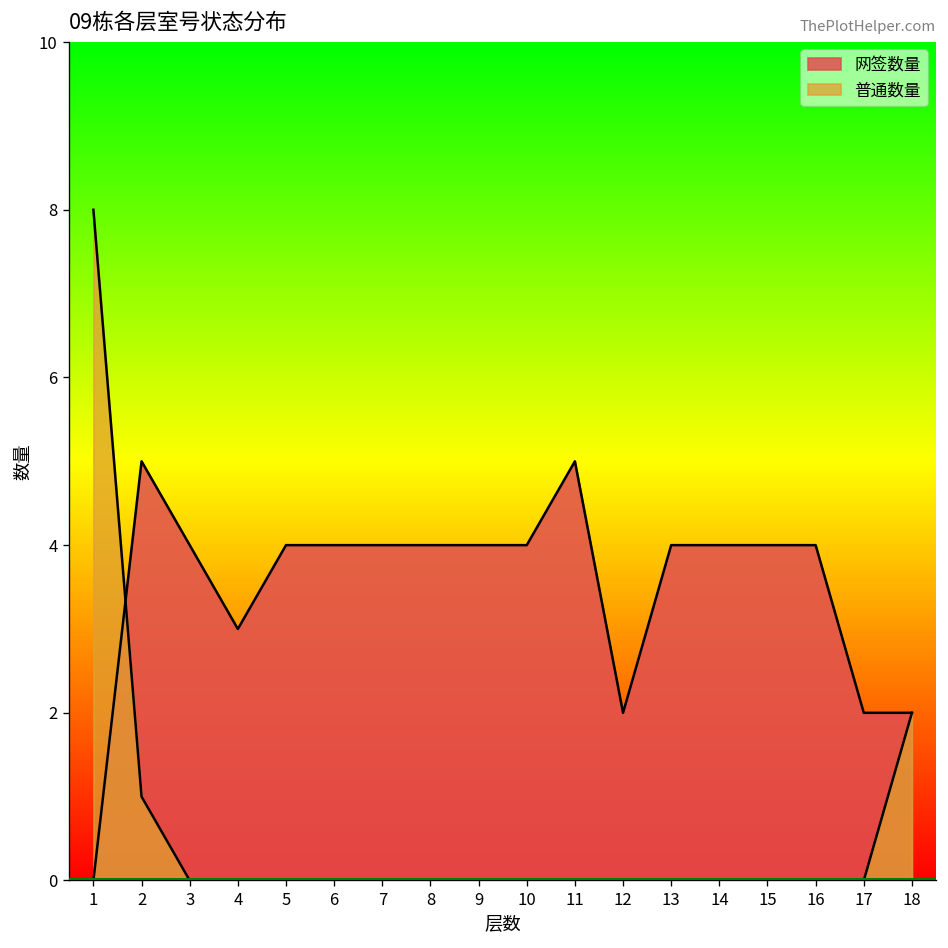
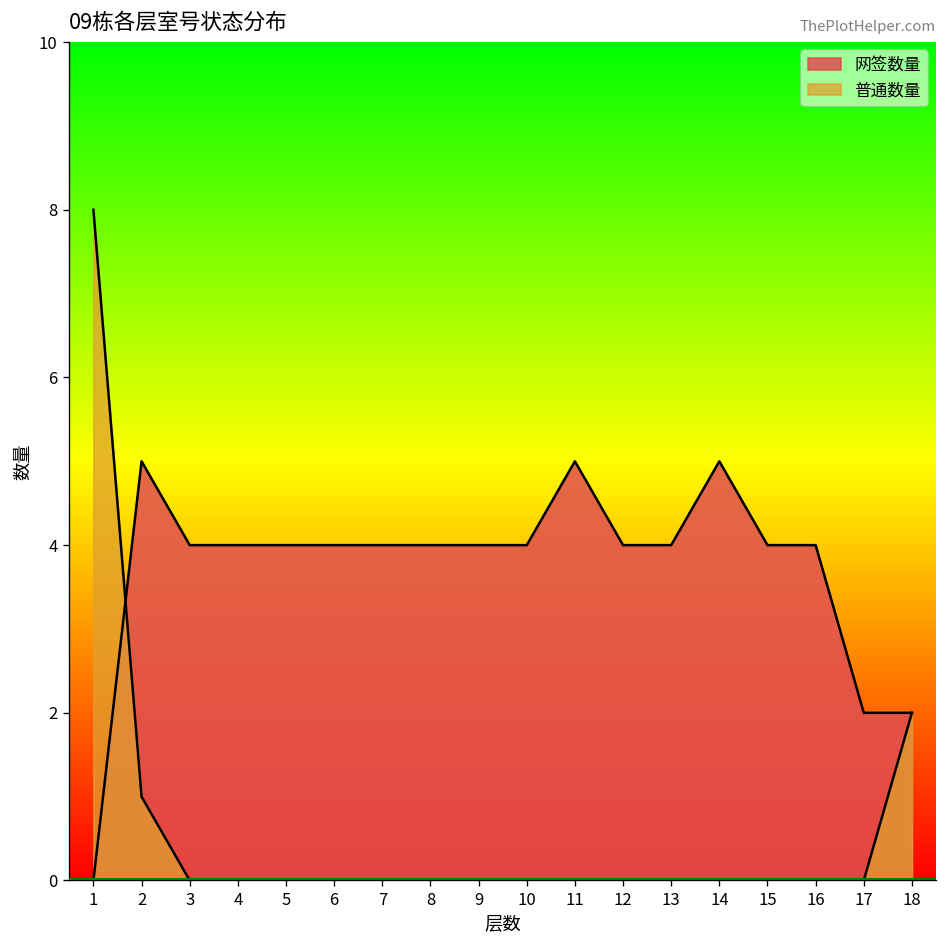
网签数量, 4: 3 -> 4
网签数量, 12: 2 -> 4
网签数量, 14: 4 -> 5
